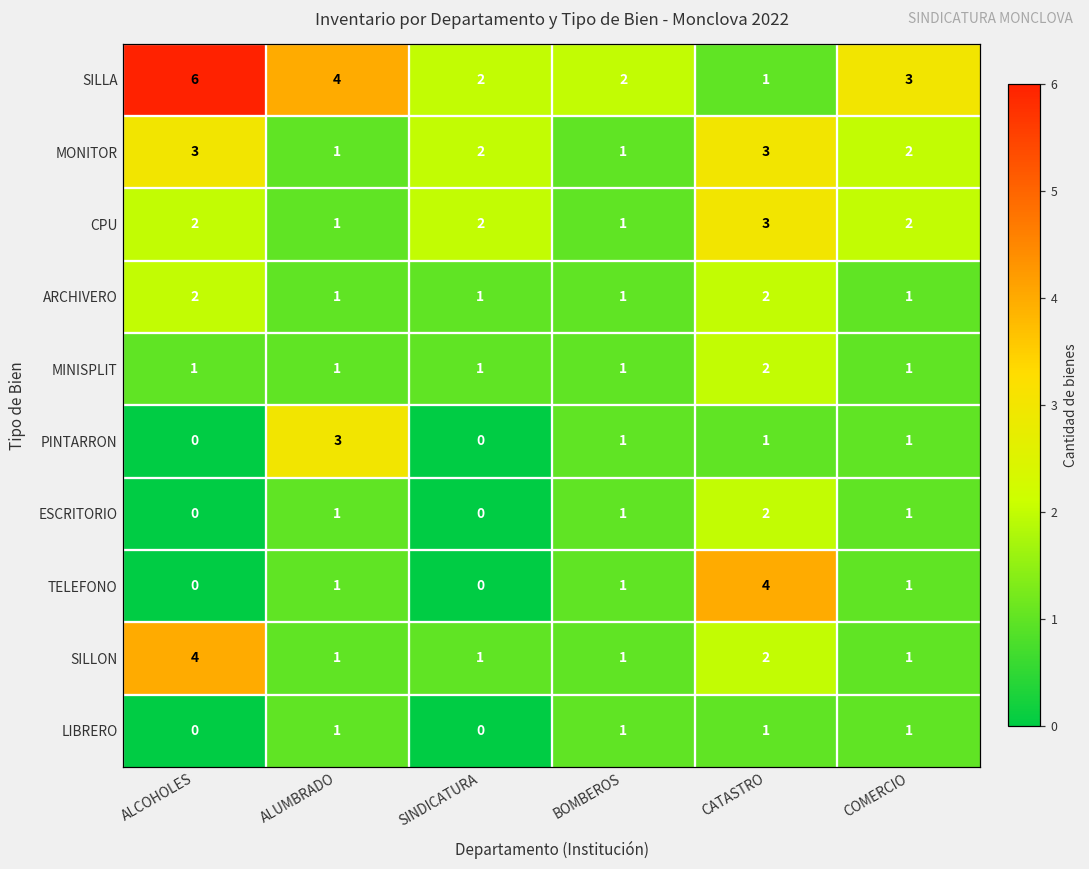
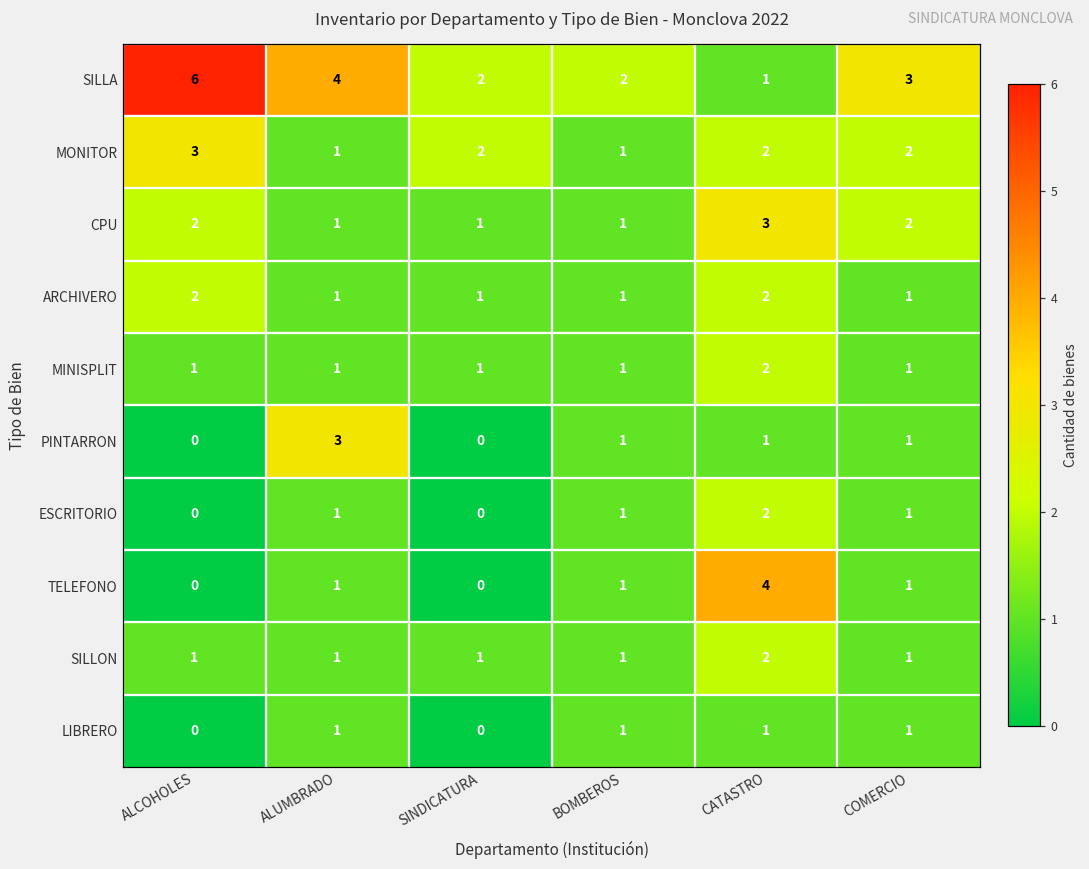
MONITOR, CATASTRO: 3 -> 2
CPU, SINDICATURA: 2 -> 1
SILLON, ALCOHOLES: 4 -> 1
